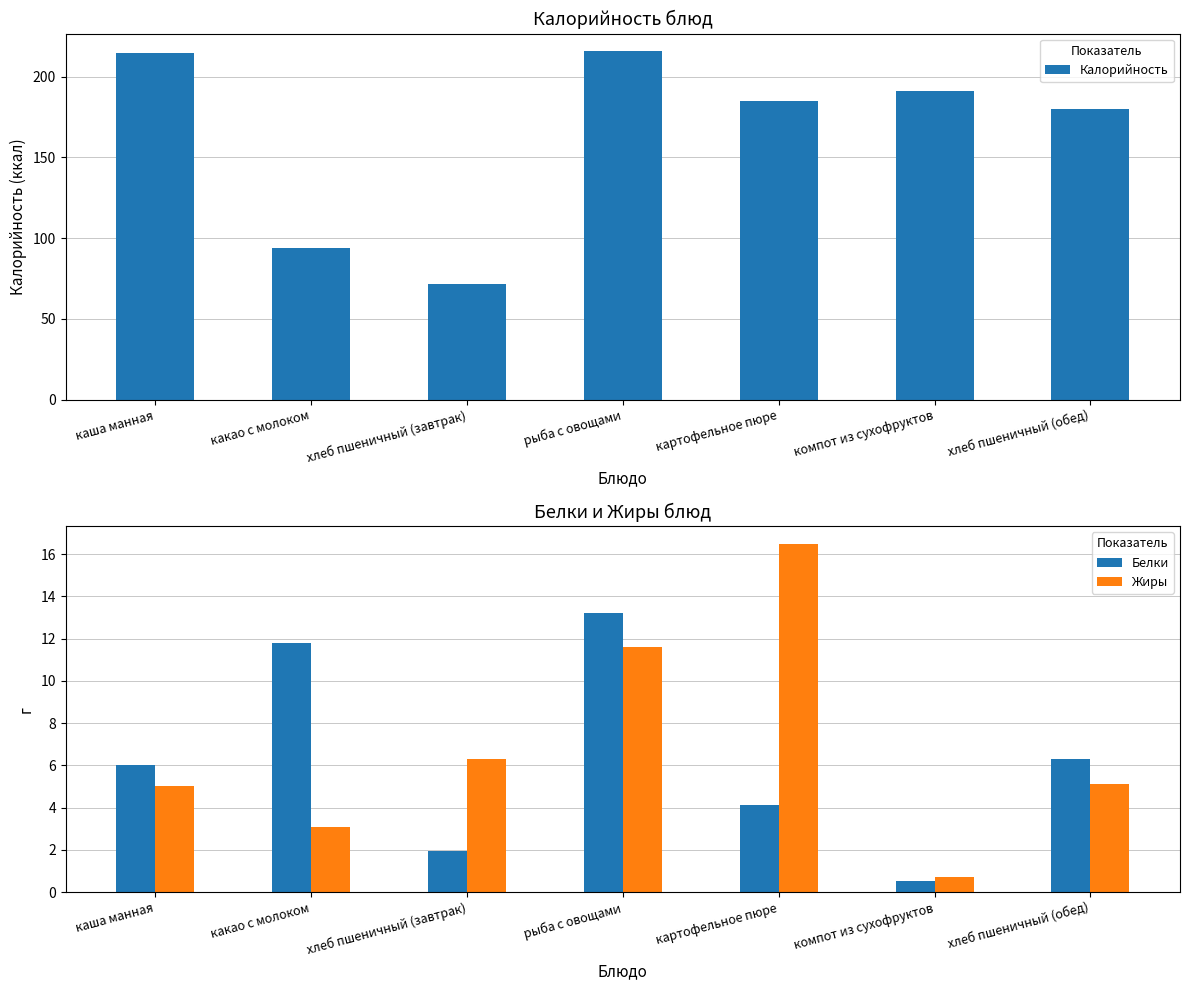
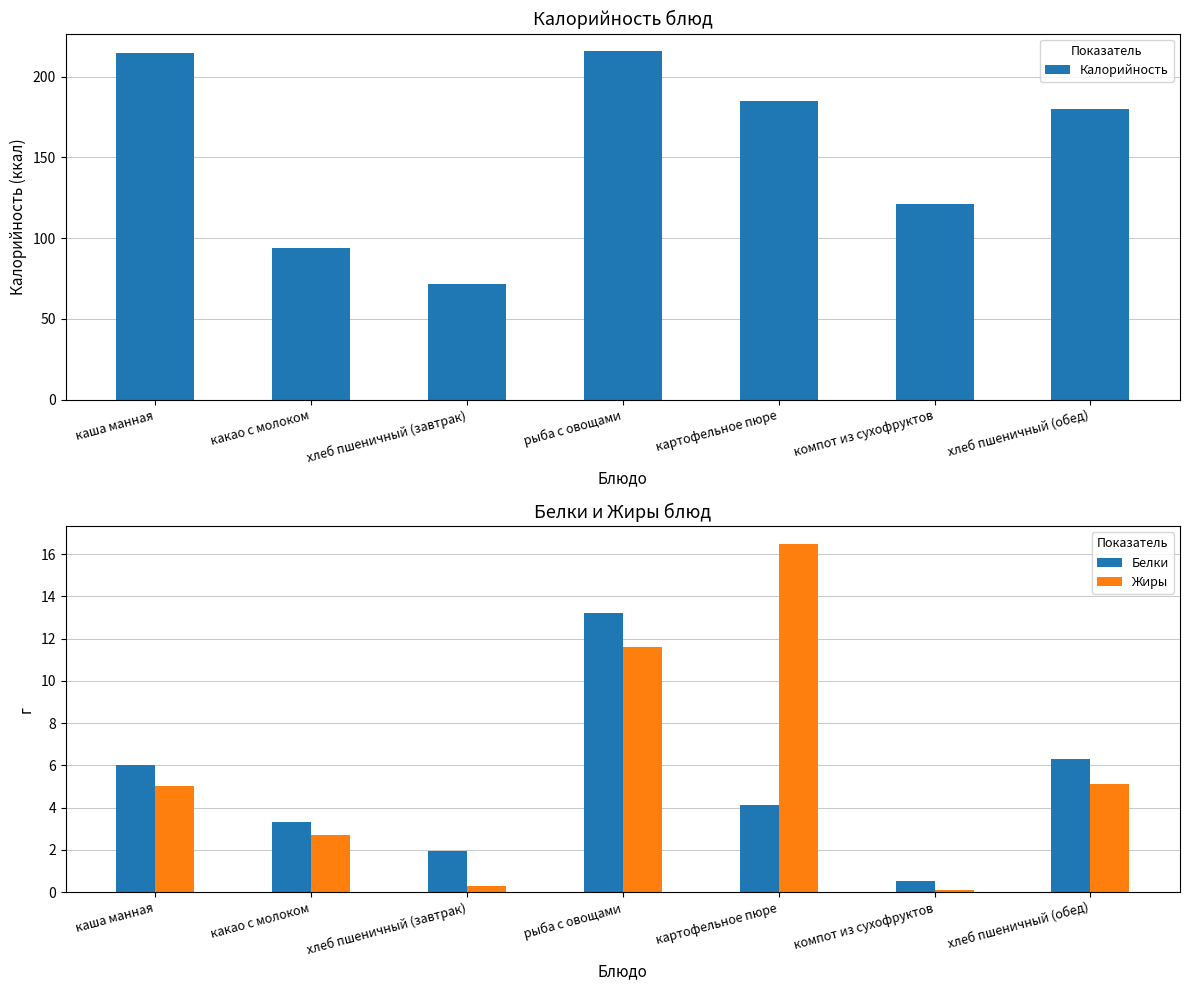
Калорийность блюд, компот из сухофруктов: 191 -> 121
Белки и Жиры блюд, Белки, какао с молоком: 11.8 -> 3.3
Белки и Жиры блюд, Жиры, какао с молоком: 3.1 -> 2.7
Белки и Жиры блюд, Жиры, хлеб пшеничный (завтрак): 6.3 -> 0.3
Белки и Жиры блюд, Жиры, компот из сухофруктов: 0.7 -> 0.1
